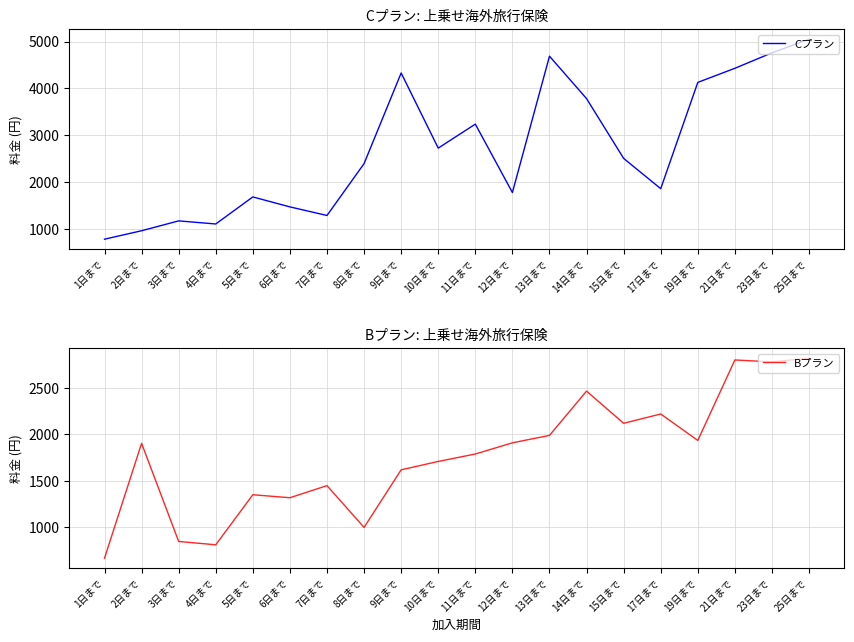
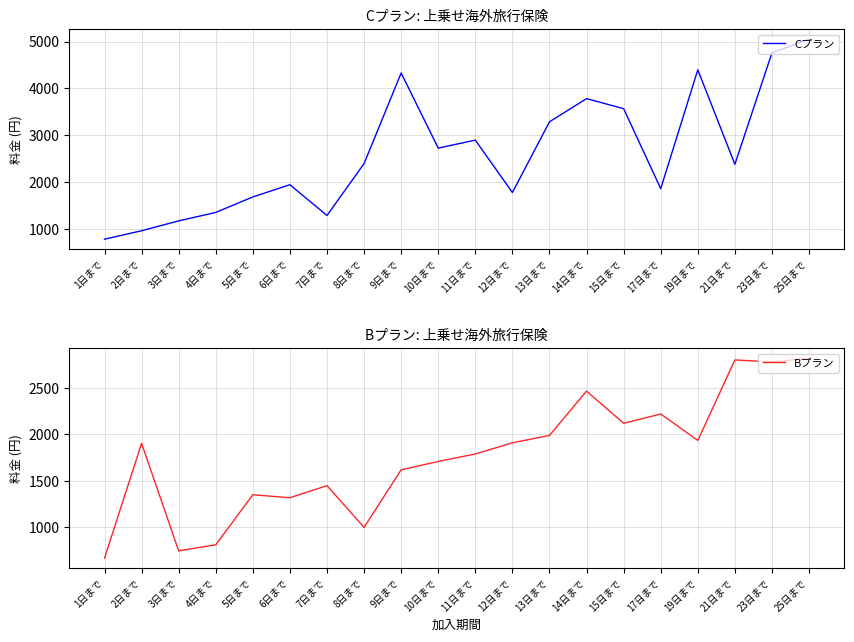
Cプラン: 上乗せ海外旅行保険, 4日まで: 1100 -> 1400
Cプラン: 上乗せ海外旅行保険, 6日まで: 1500 -> 2000
Cプラン: 上乗せ海外旅行保険, 11日まで: 3200 -> 2900
Cプラン: 上乗せ海外旅行保険, 13日まで: 4700 -> 3300
Cプラン: 上乗せ海外旅行保険, 15日まで: 2500 -> 3600
Cプラン: 上乗せ海外旅行保険, 19日まで: 4100 -> 4400
Cプラン: 上乗せ海外旅行保険, 21日まで: 4400 -> 2400
Bプラン: 上乗せ海外旅行保険, 3日まで: 900 -> 700
